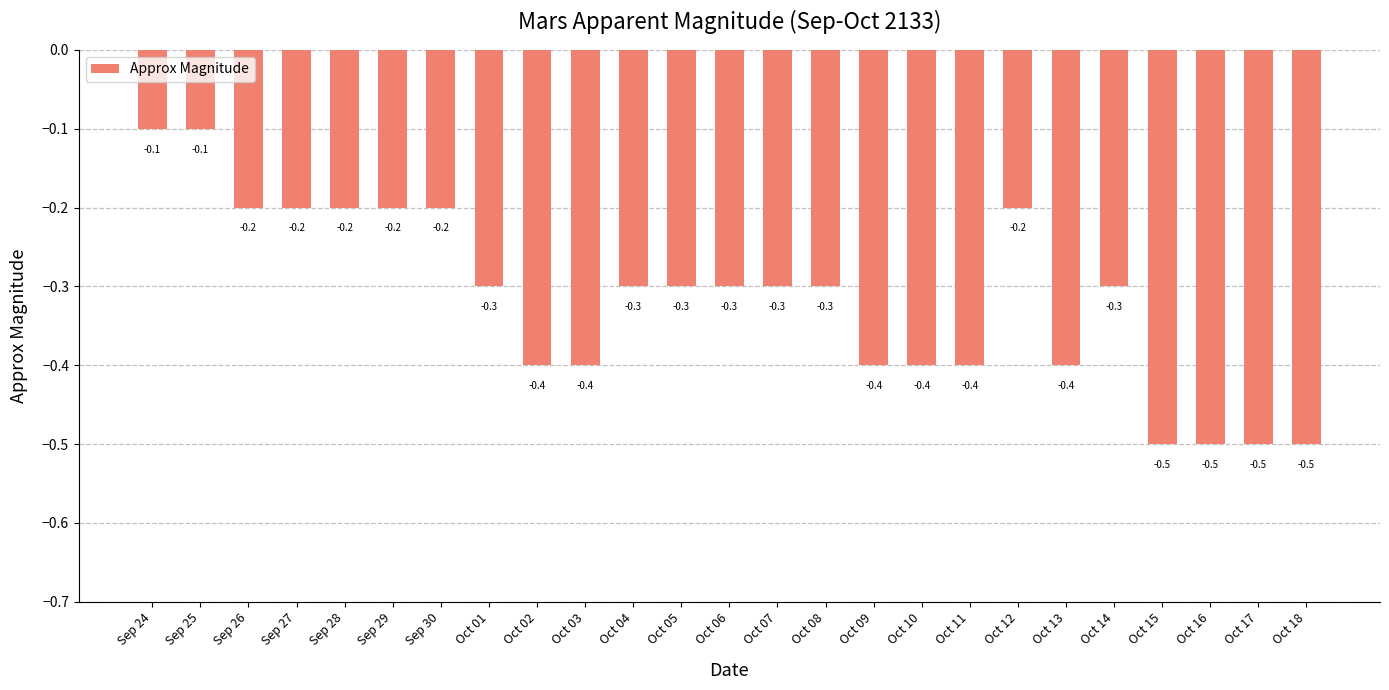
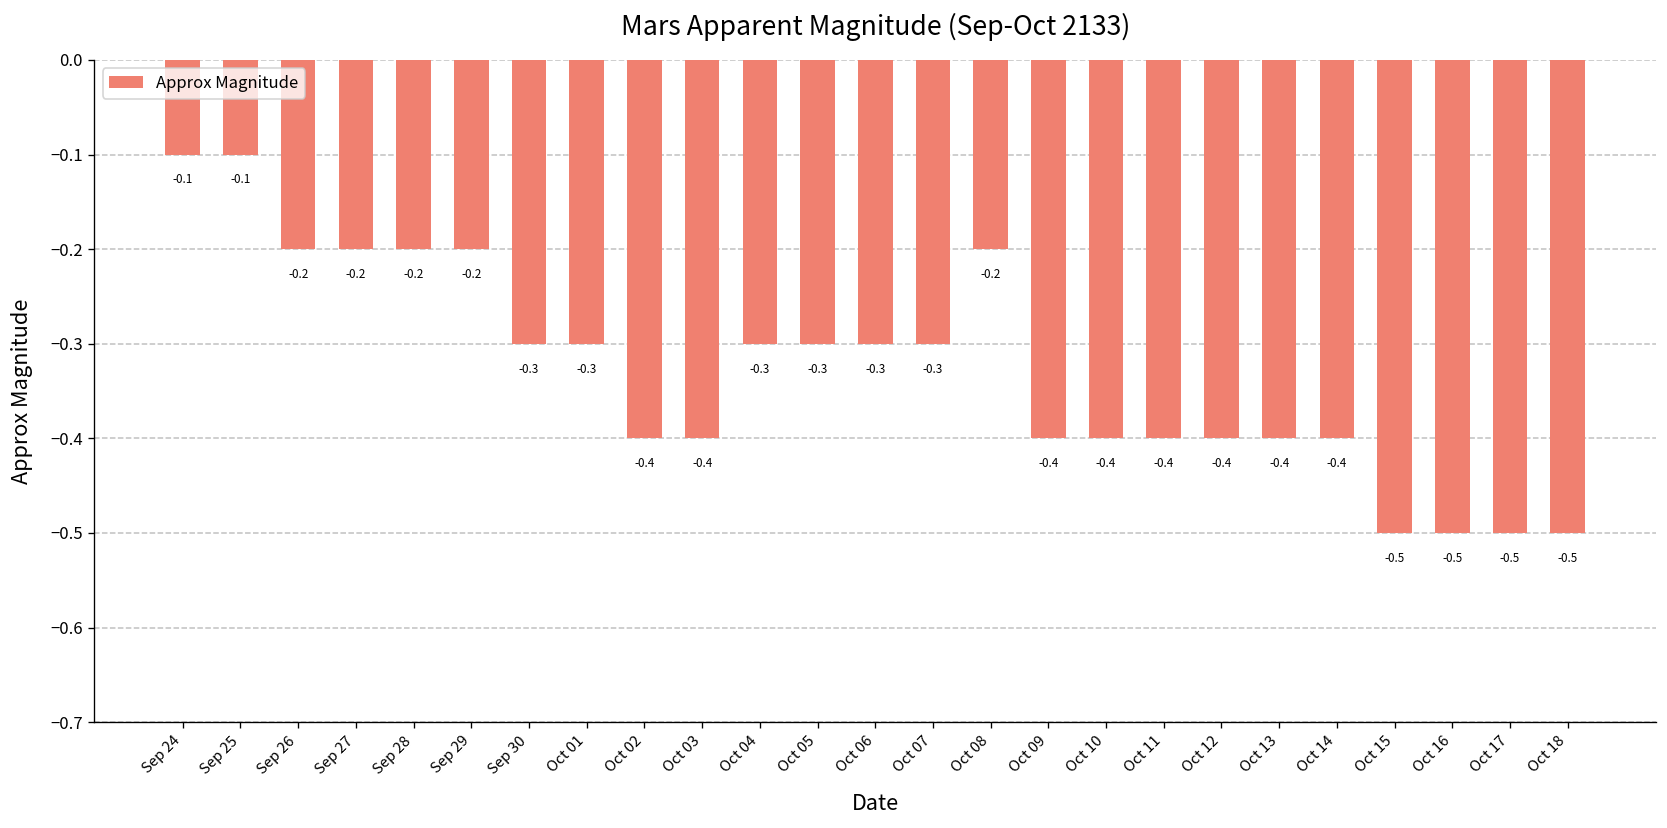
Sep 30: -0.2 -> -0.3
Oct 08: -0.3 -> -0.2
Oct 12: -0.2 -> -0.4
Oct 14: -0.3 -> -0.4
